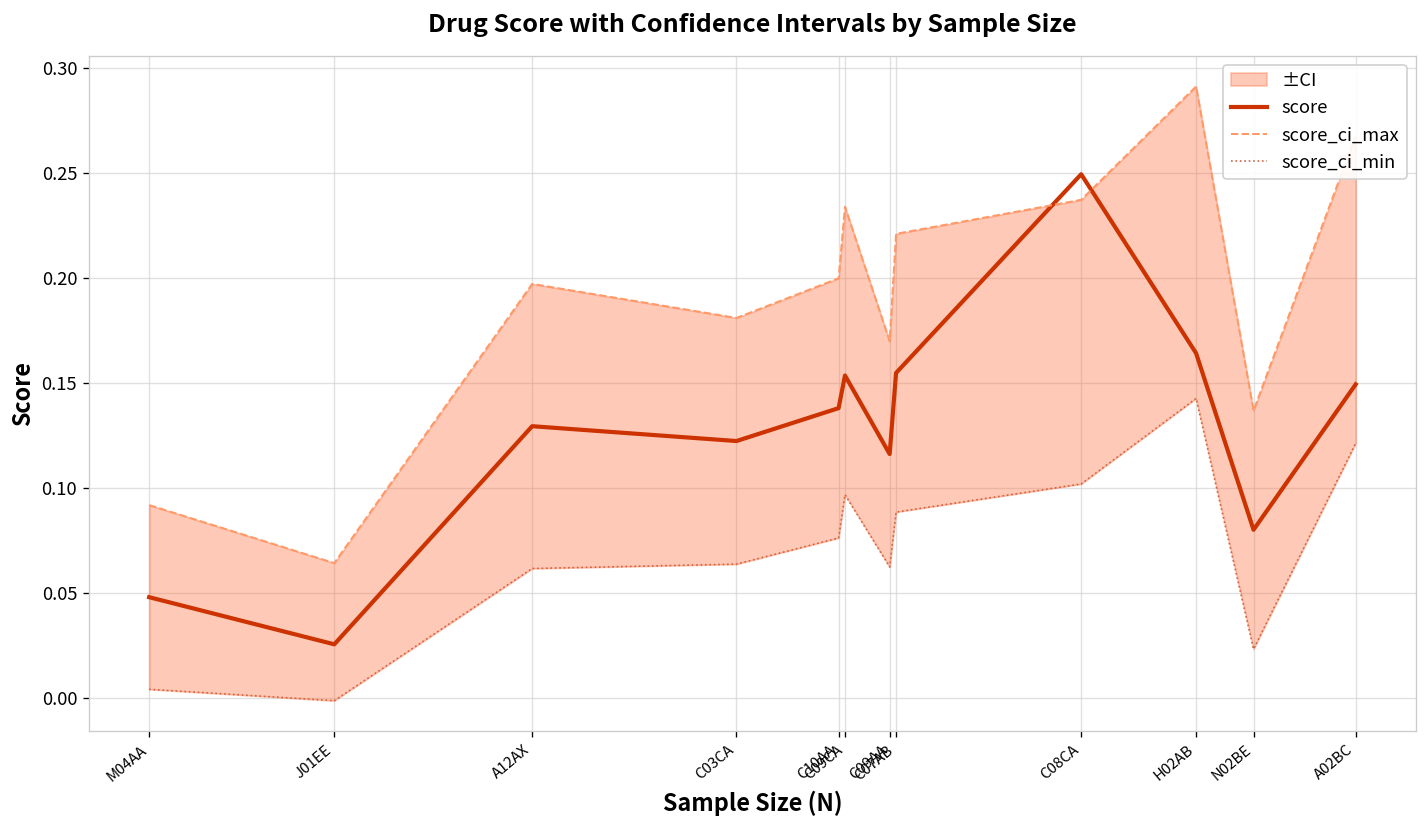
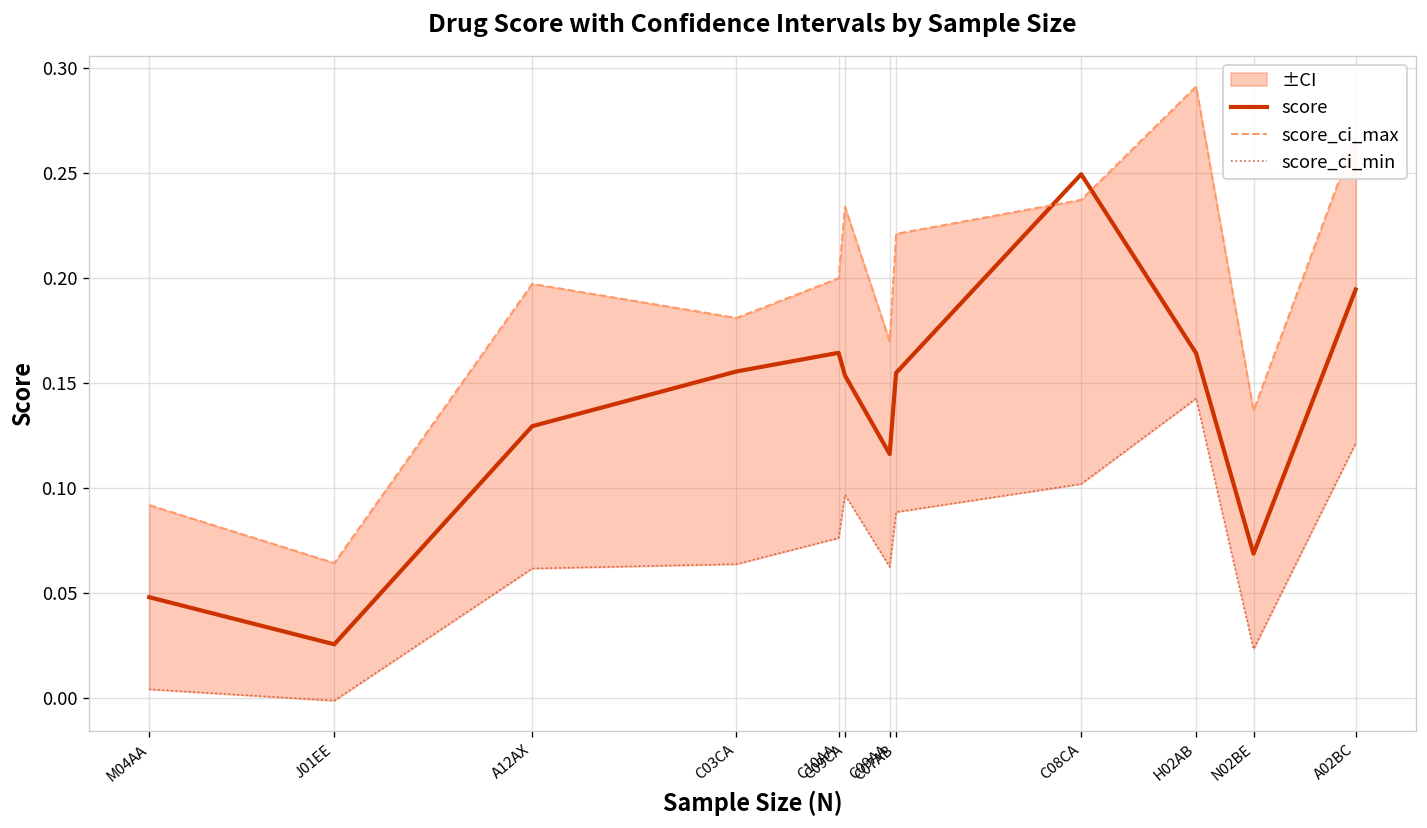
score, C03CA: 0.122 -> 0.156
score, C10AA: 0.138 -> 0.164
score, N02BE: 0.080 -> 0.069
score, A02BC: 0.149 -> 0.195
